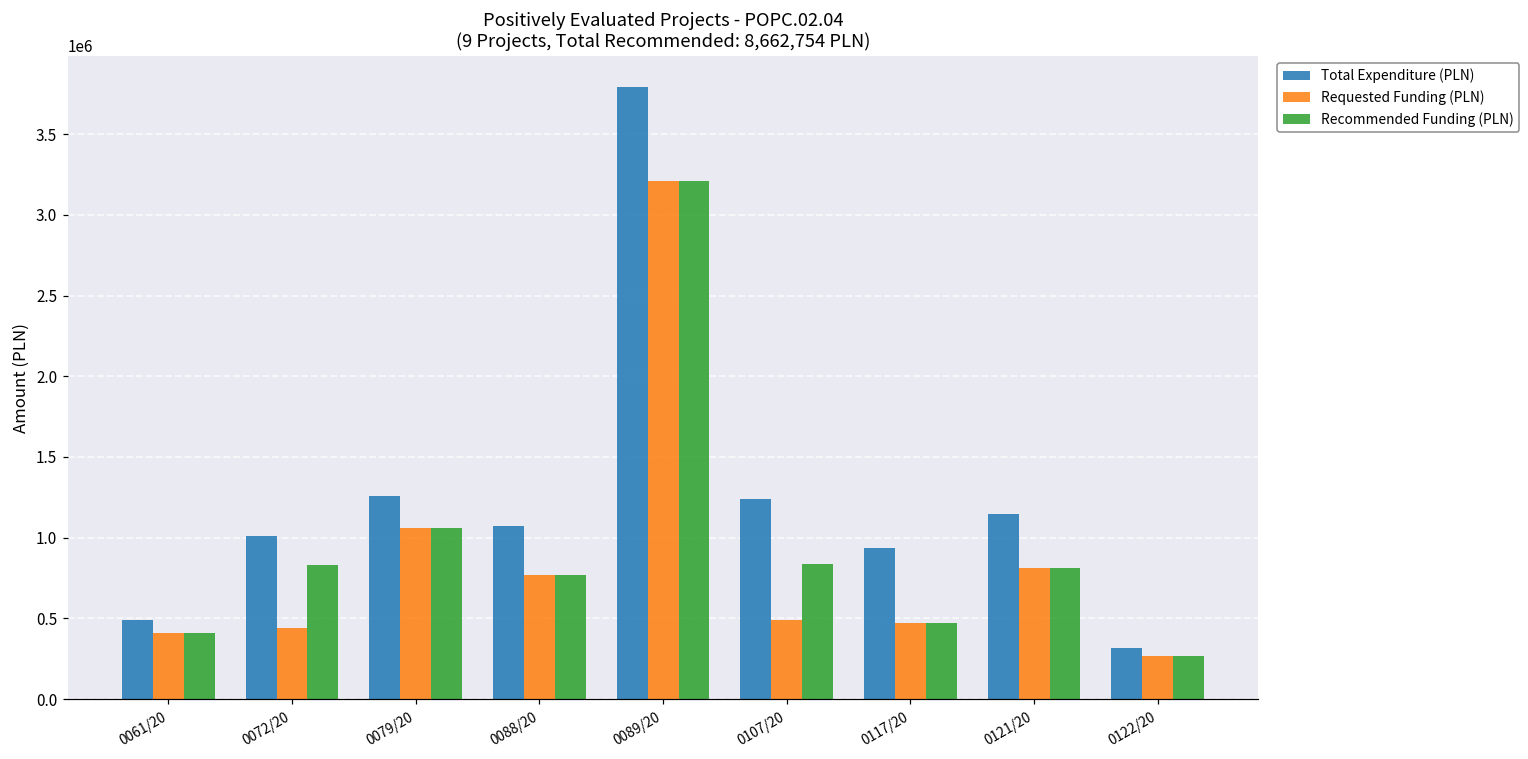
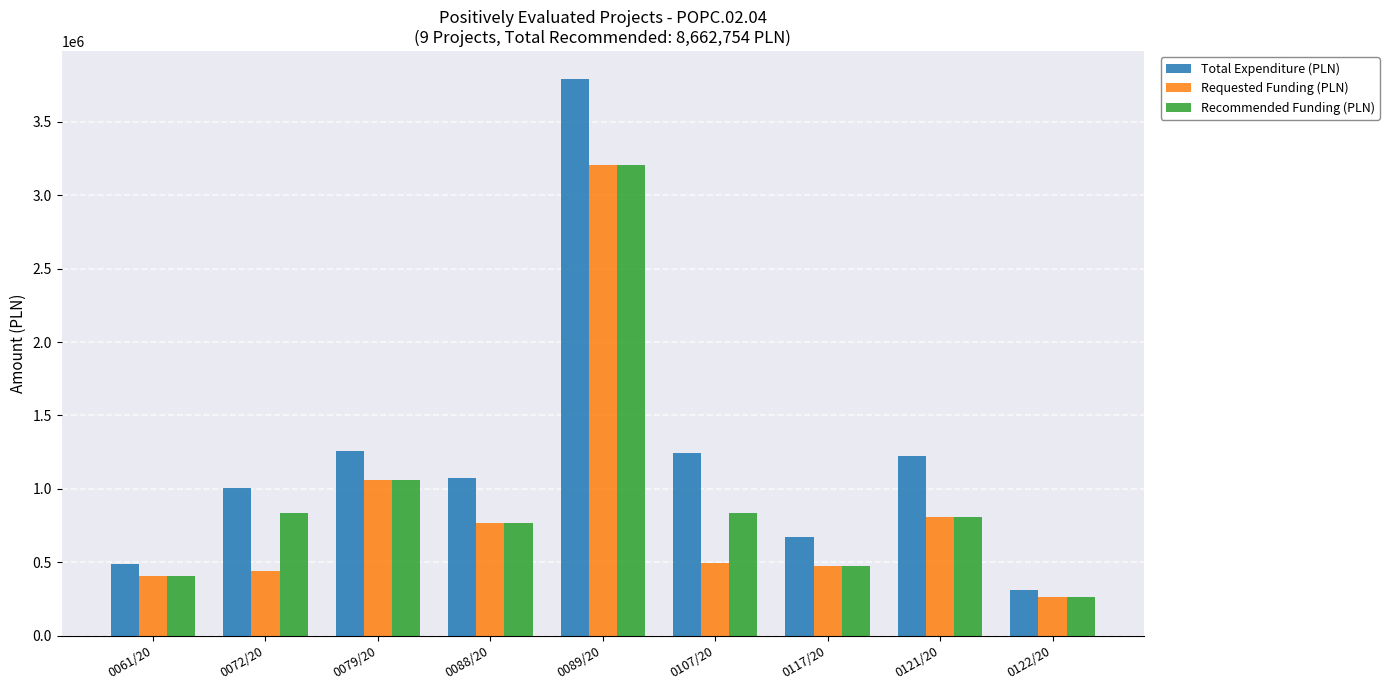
Total Expenditure (PLN), 0117/20: 940000 -> 670000
Total Expenditure (PLN), 0121/20: 1150000 -> 1220000
